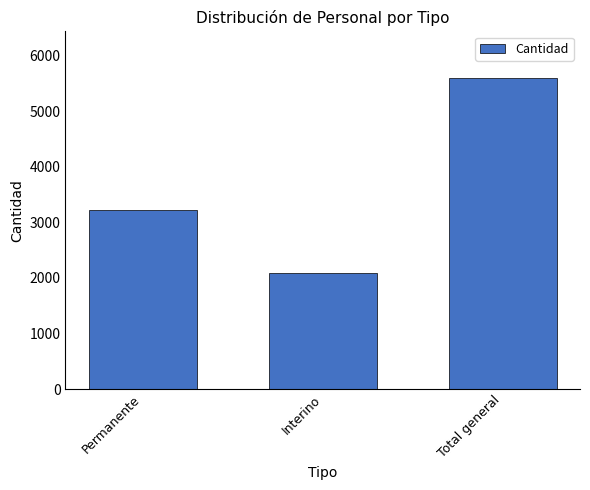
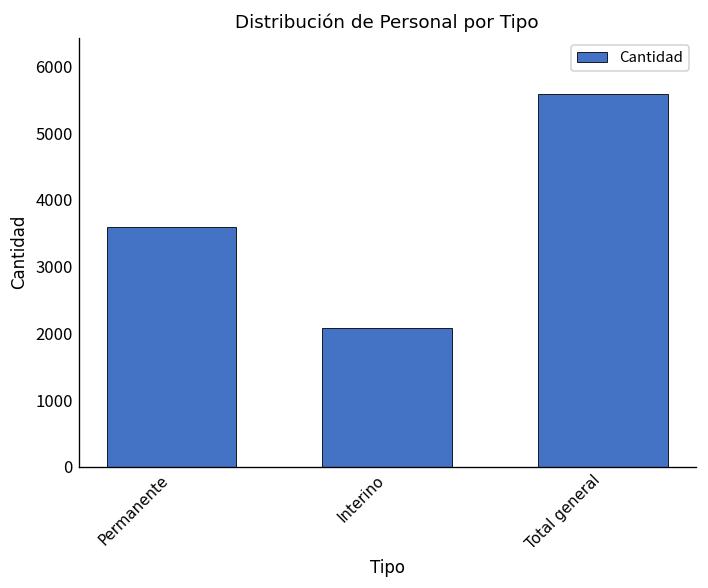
Permanente: 3200 -> 3600
